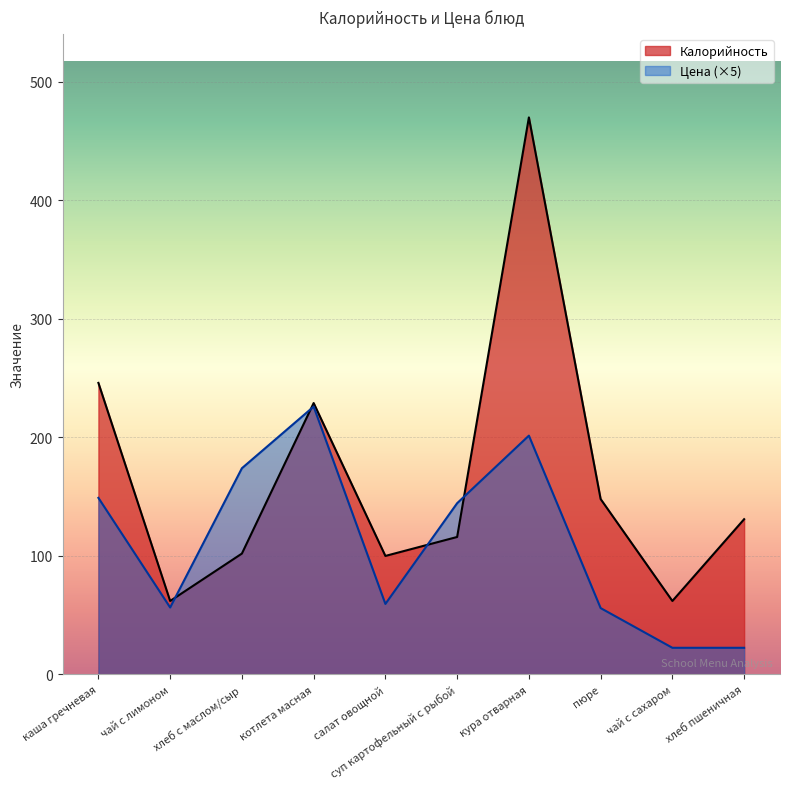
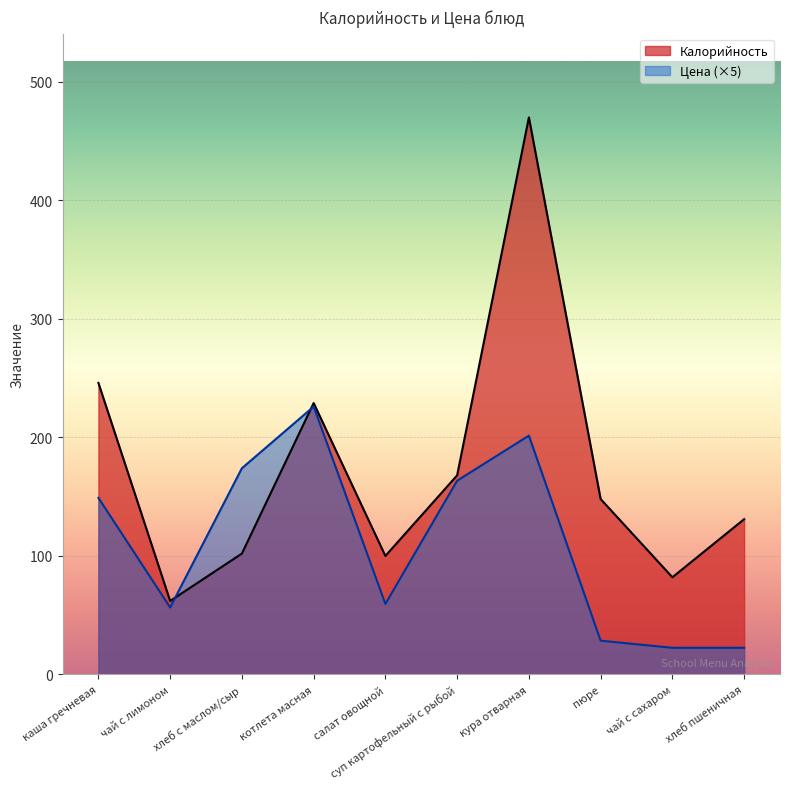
Калорийность, суп картофельный с рыбой: 116 -> 168
Цена (×5), суп картофельный с рыбой: 145 -> 164
Цена (×5), пюре: 56 -> 29
Калорийность, чай с сахаром: 62 -> 82
